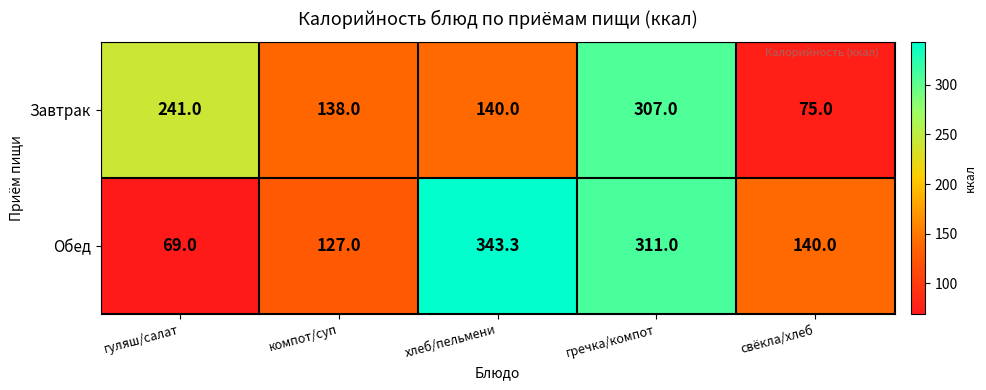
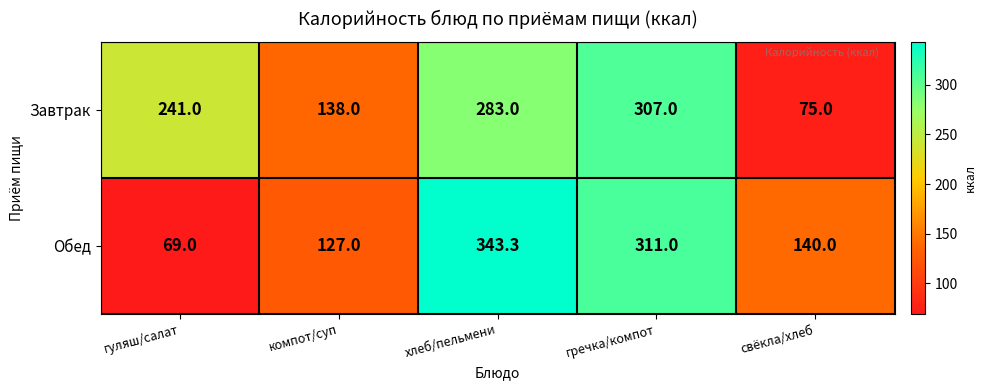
Завтрак, хлеб/пельмени: 140.0 -> 283.0
